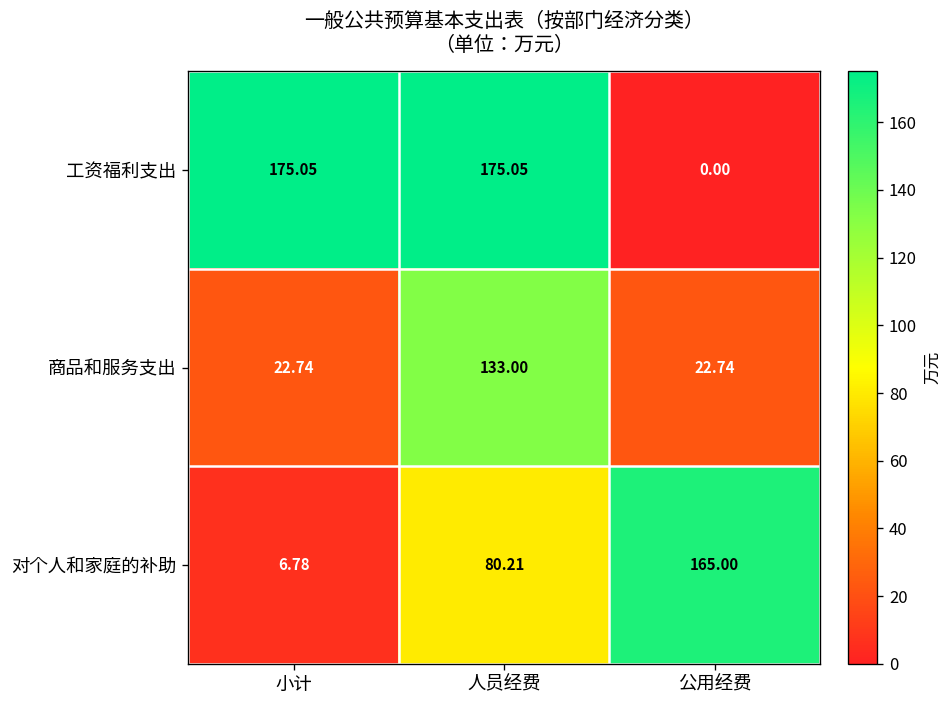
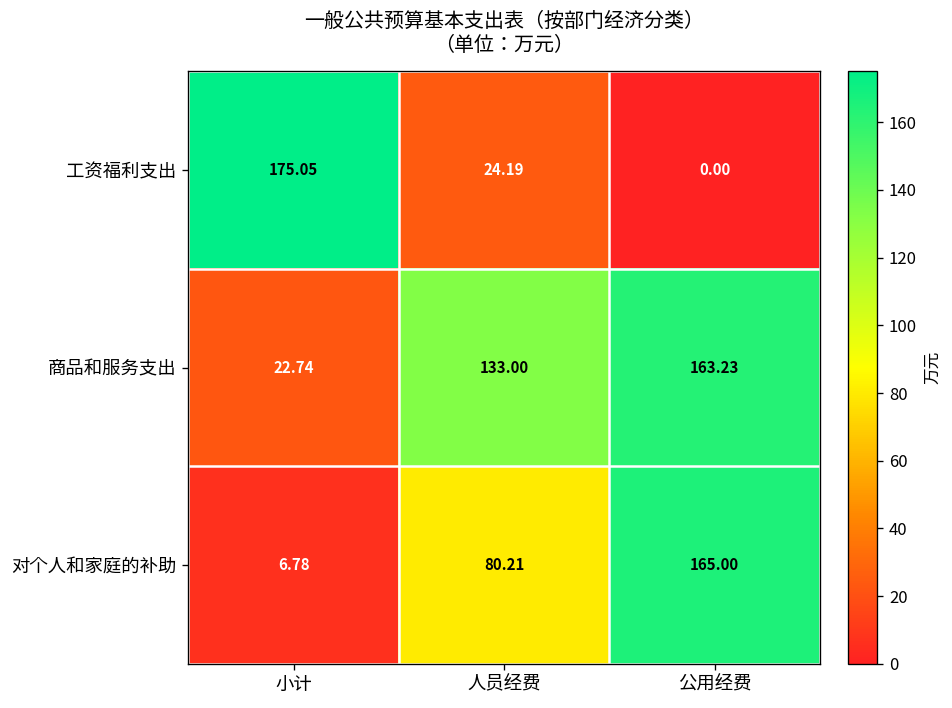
工资福利支出, 人员经费: 175.05 -> 24.19
商品和服务支出, 公用经费: 22.74 -> 163.23
